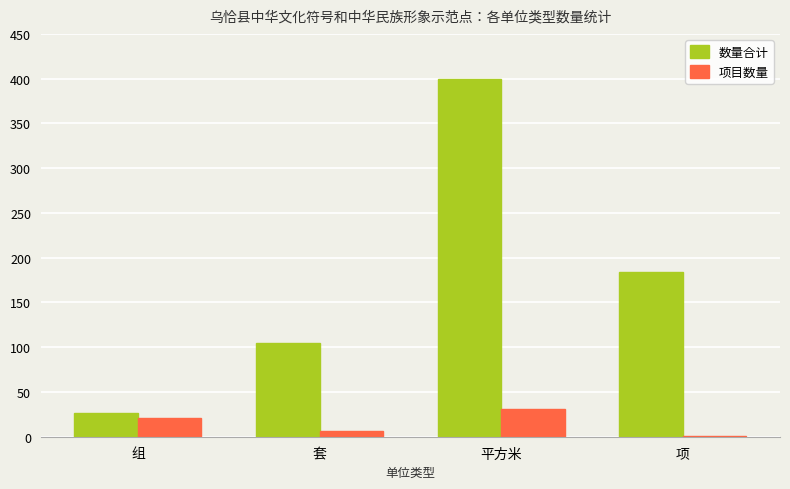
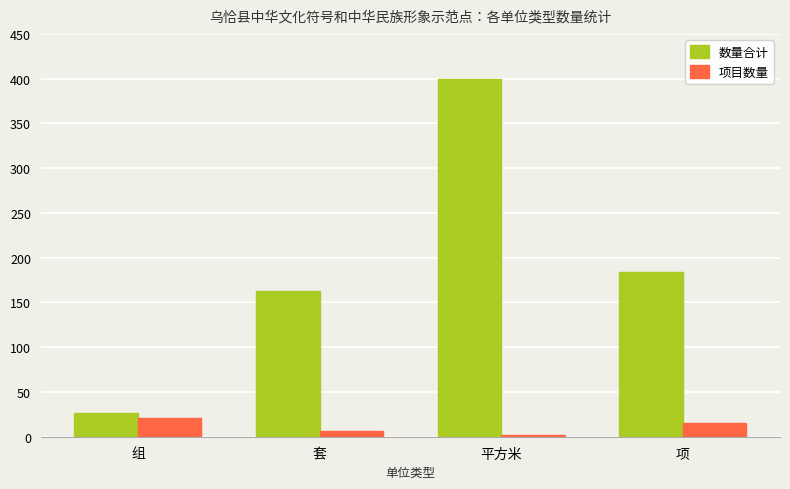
数量合计, 套: 100 -> 160
项目数量, 平方米: 30 -> 0
项目数量, 项: 0 -> 20
